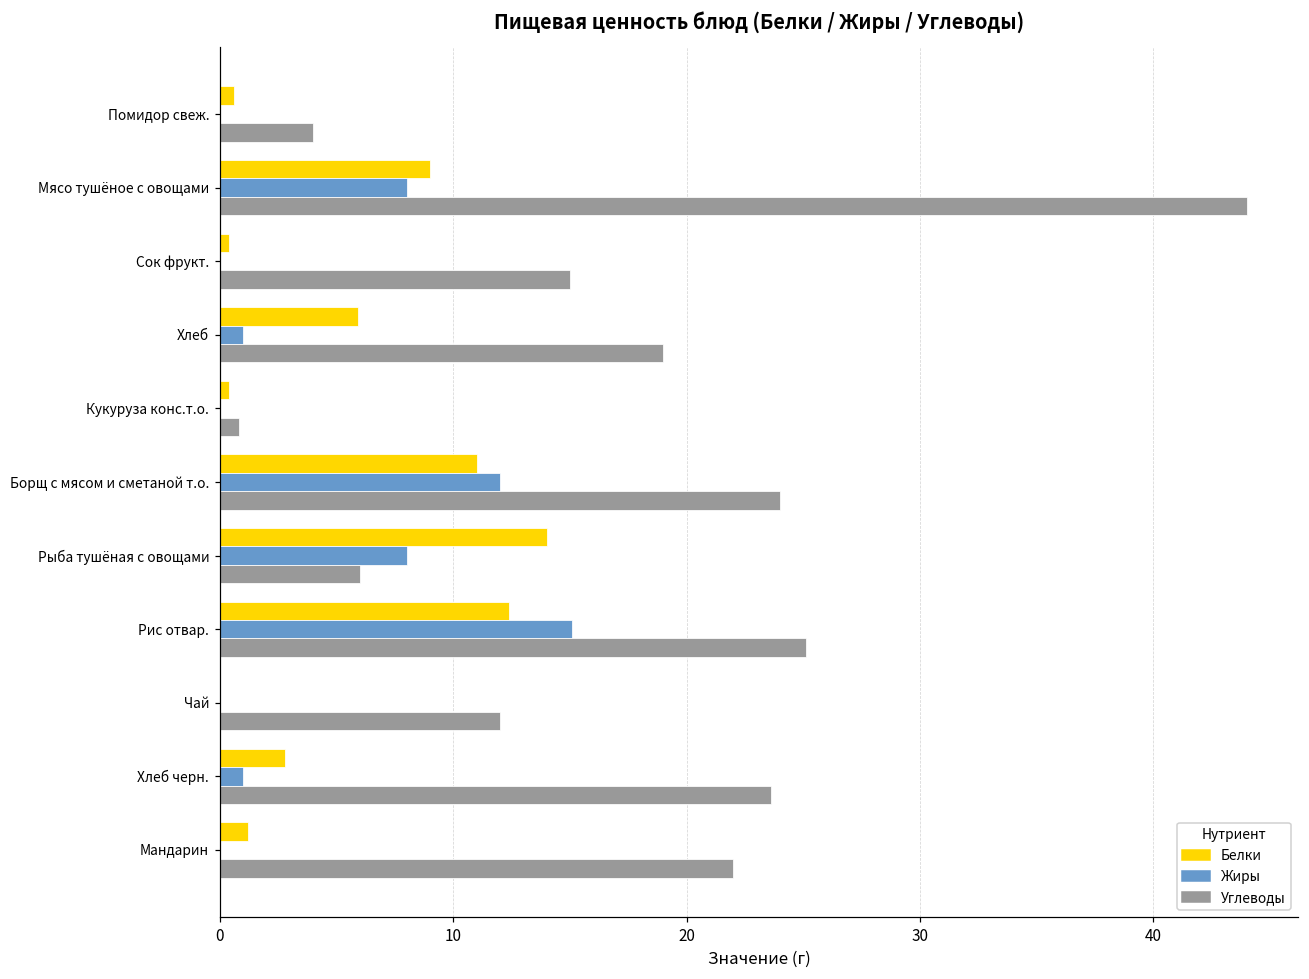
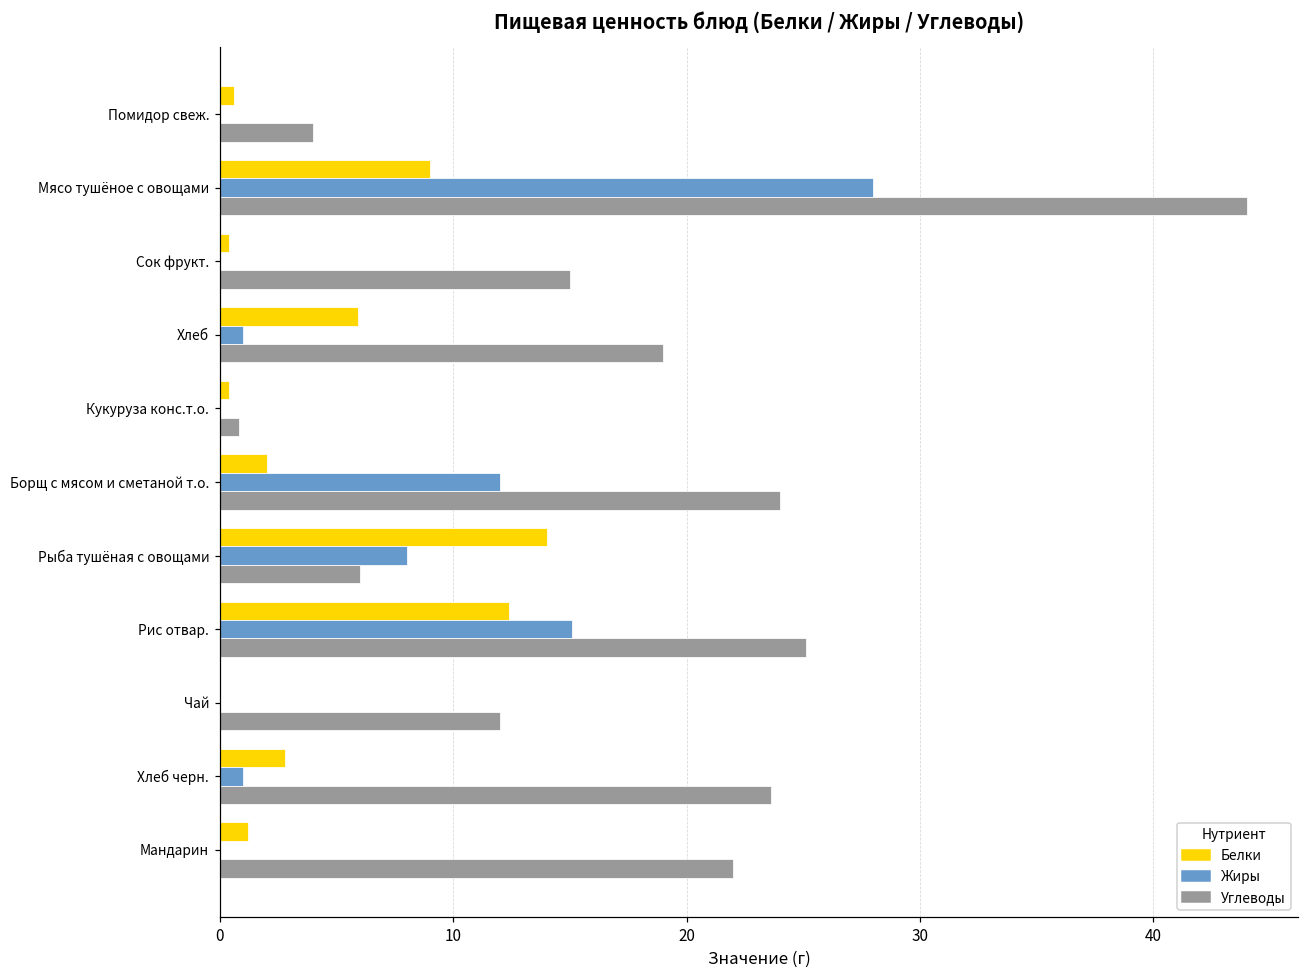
Жиры, Мясо тушёное с овощами: 8 -> 28
Белки, Борщ с мясом и сметаной т.о.: 11 -> 2
